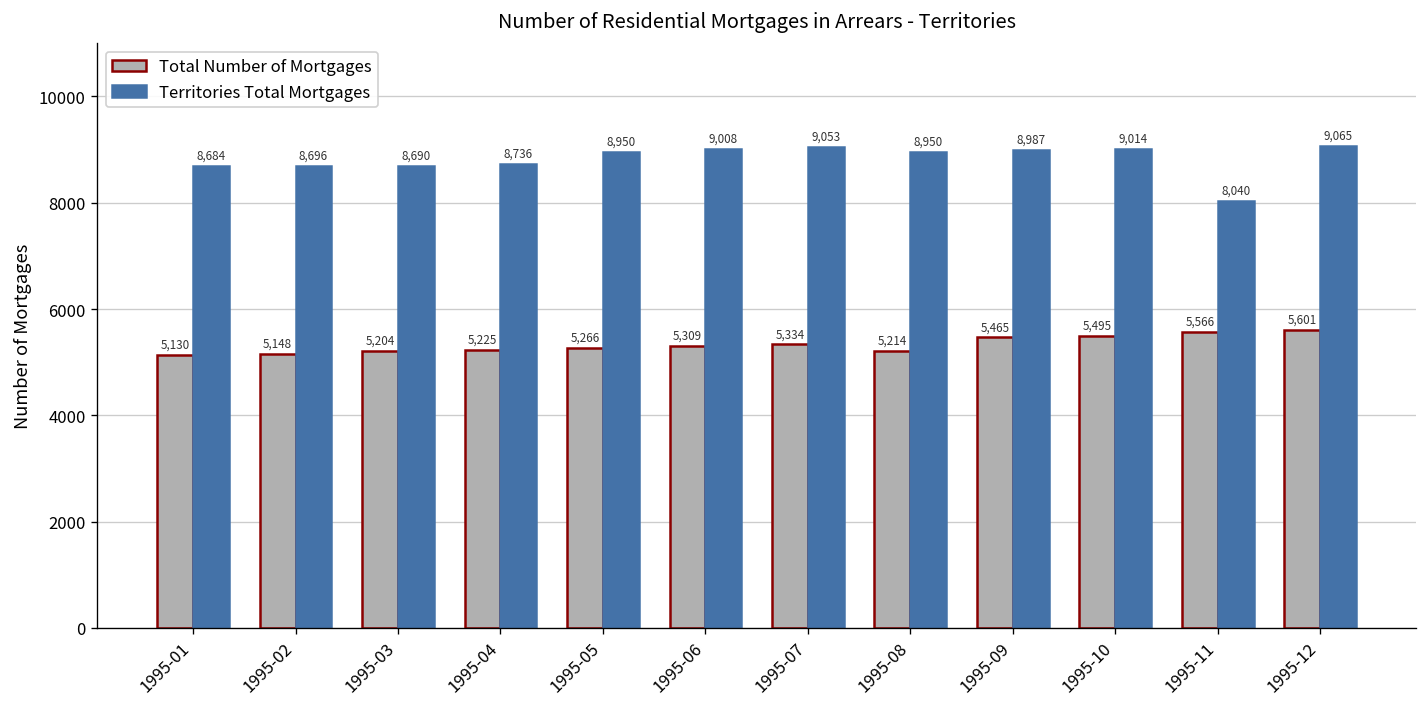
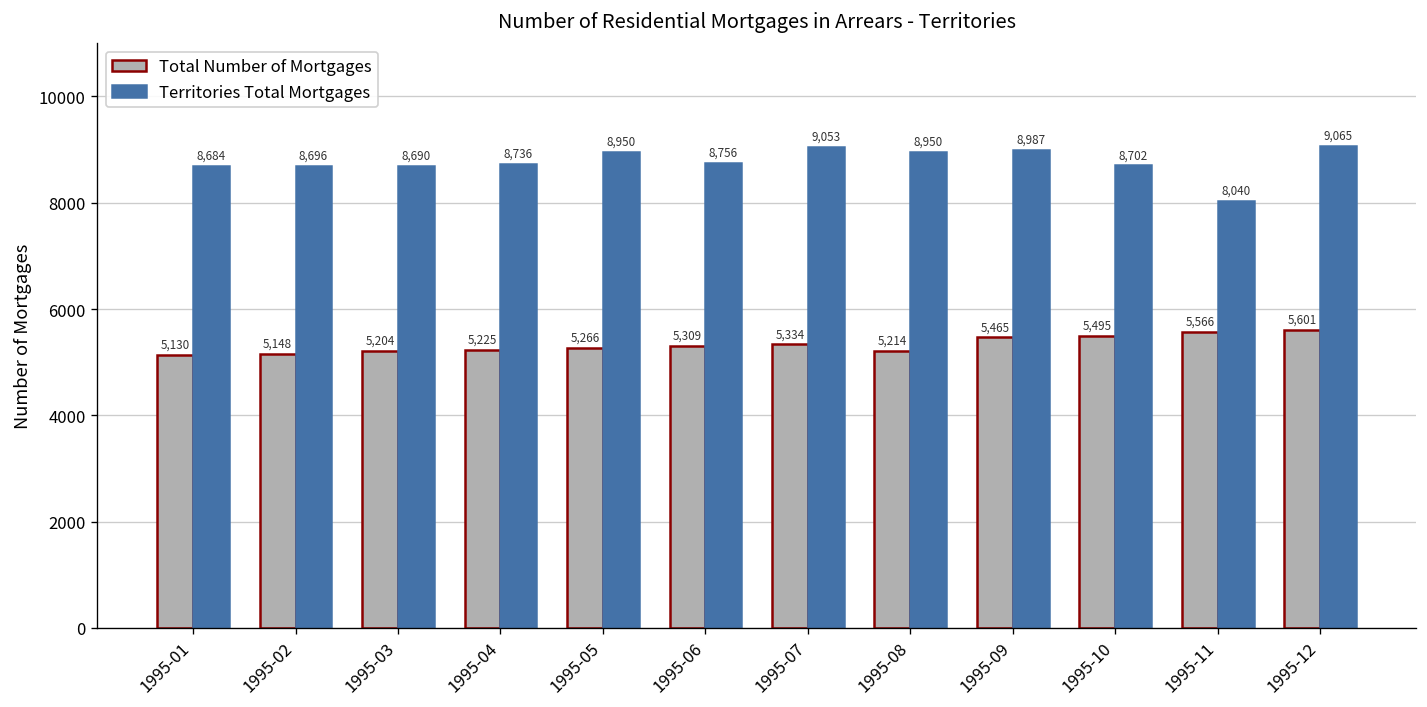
Territories Total Mortgages, 1995-06: 9,008 -> 8,756
Territories Total Mortgages, 1995-10: 9,014 -> 8,702
